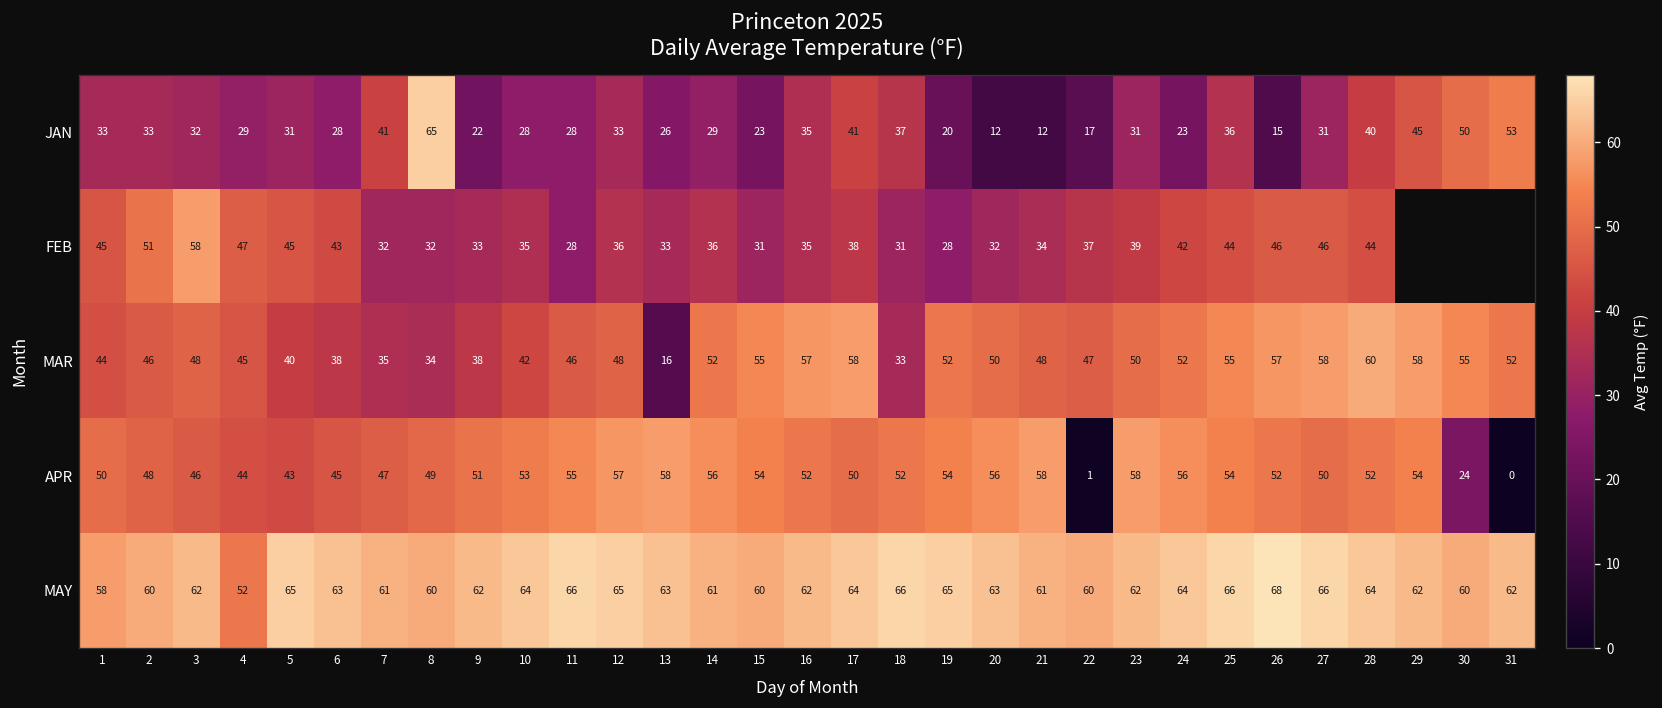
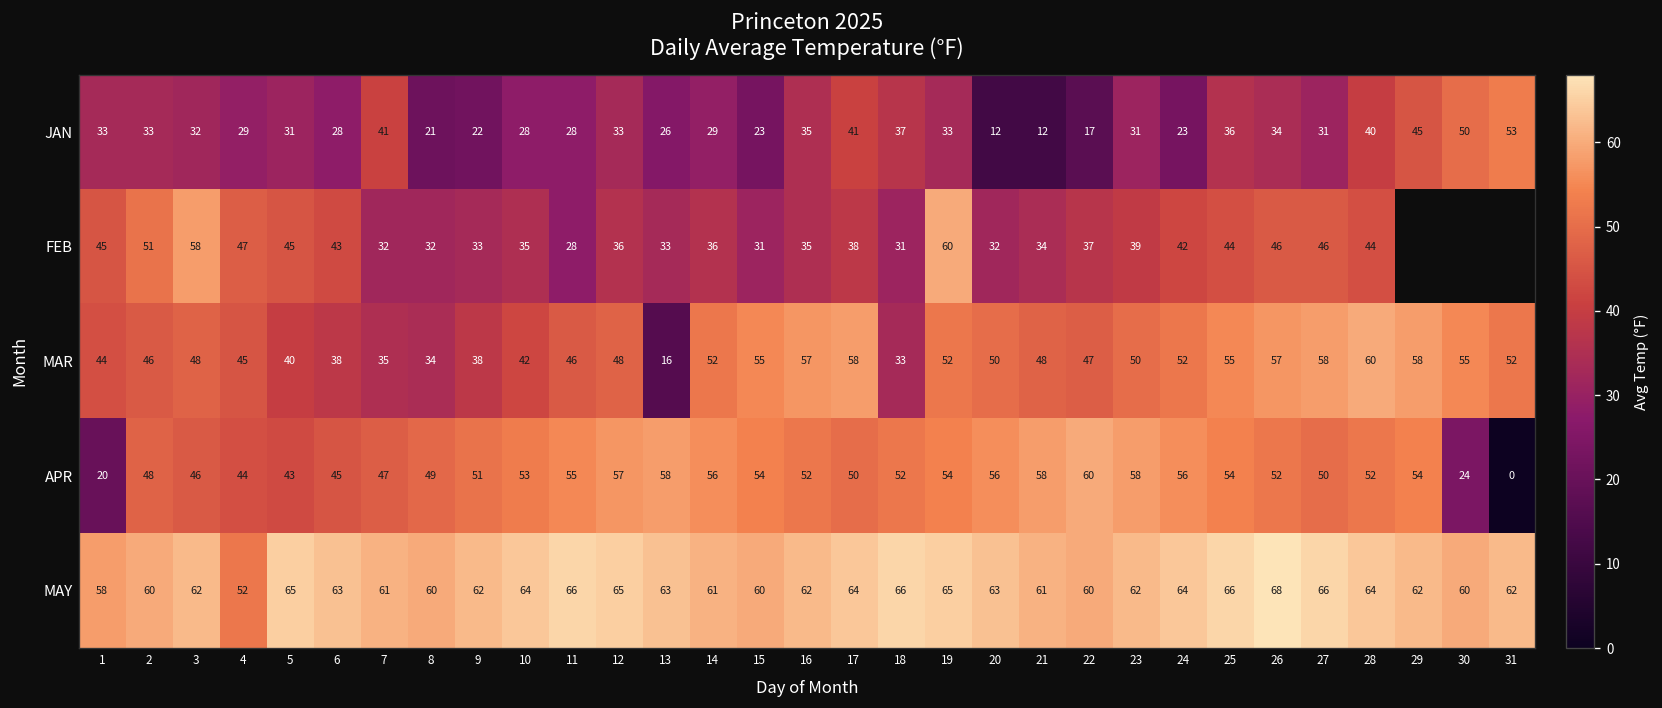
JAN, 8: 65 -> 21
JAN, 19: 20 -> 33
JAN, 26: 15 -> 34
FEB, 19: 28 -> 60
APR, 1: 50 -> 20
APR, 22: 1 -> 60
